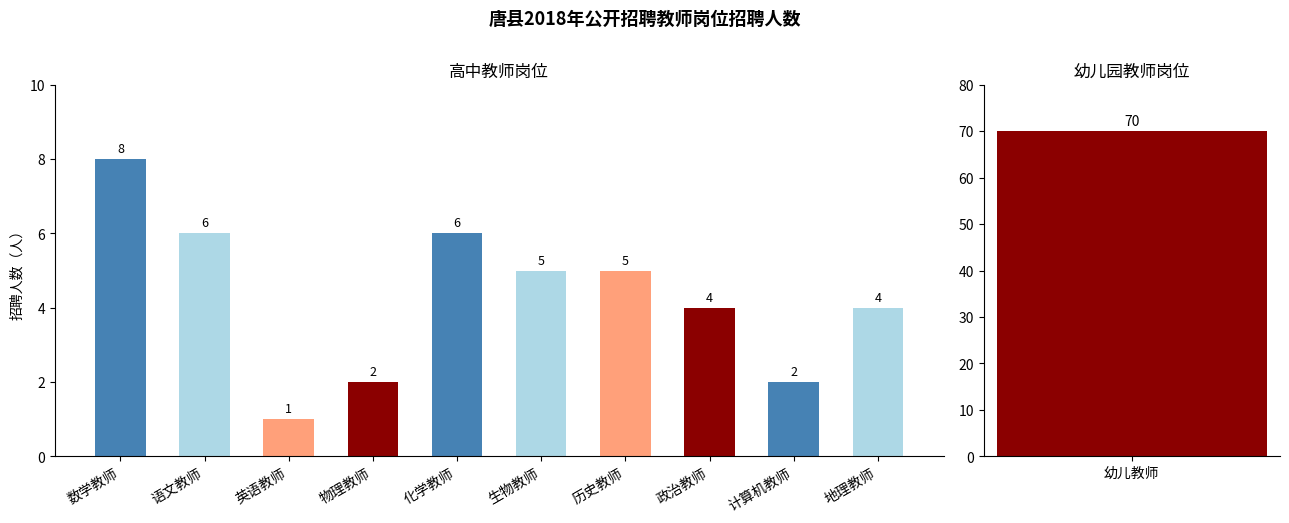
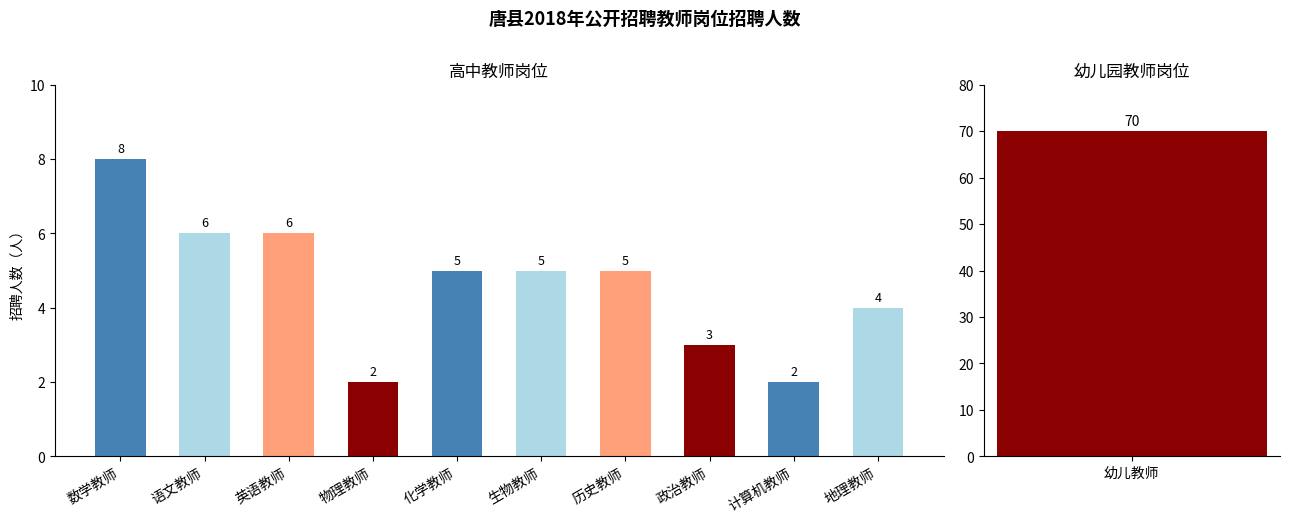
高中教师岗位, 英语教师: 1 -> 6
高中教师岗位, 化学教师: 6 -> 5
高中教师岗位, 政治教师: 4 -> 3
